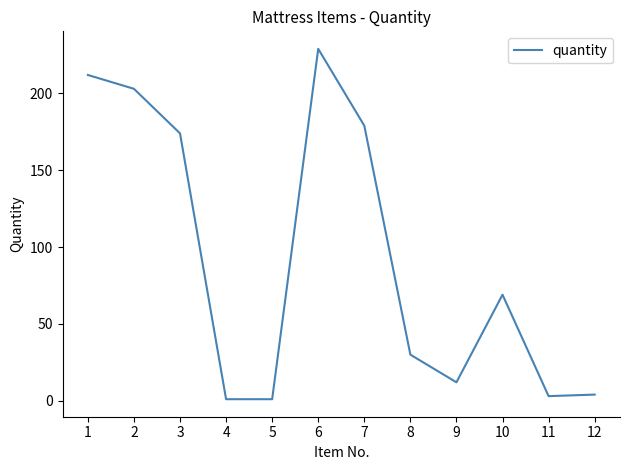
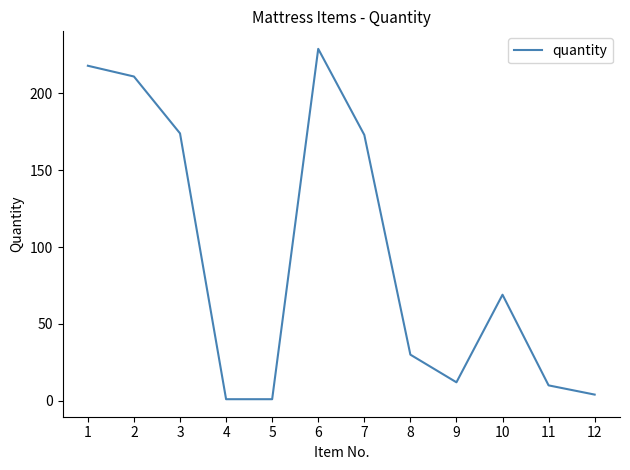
1: 212 -> 218
2: 203 -> 211
7: 179 -> 173
11: 3 -> 10
